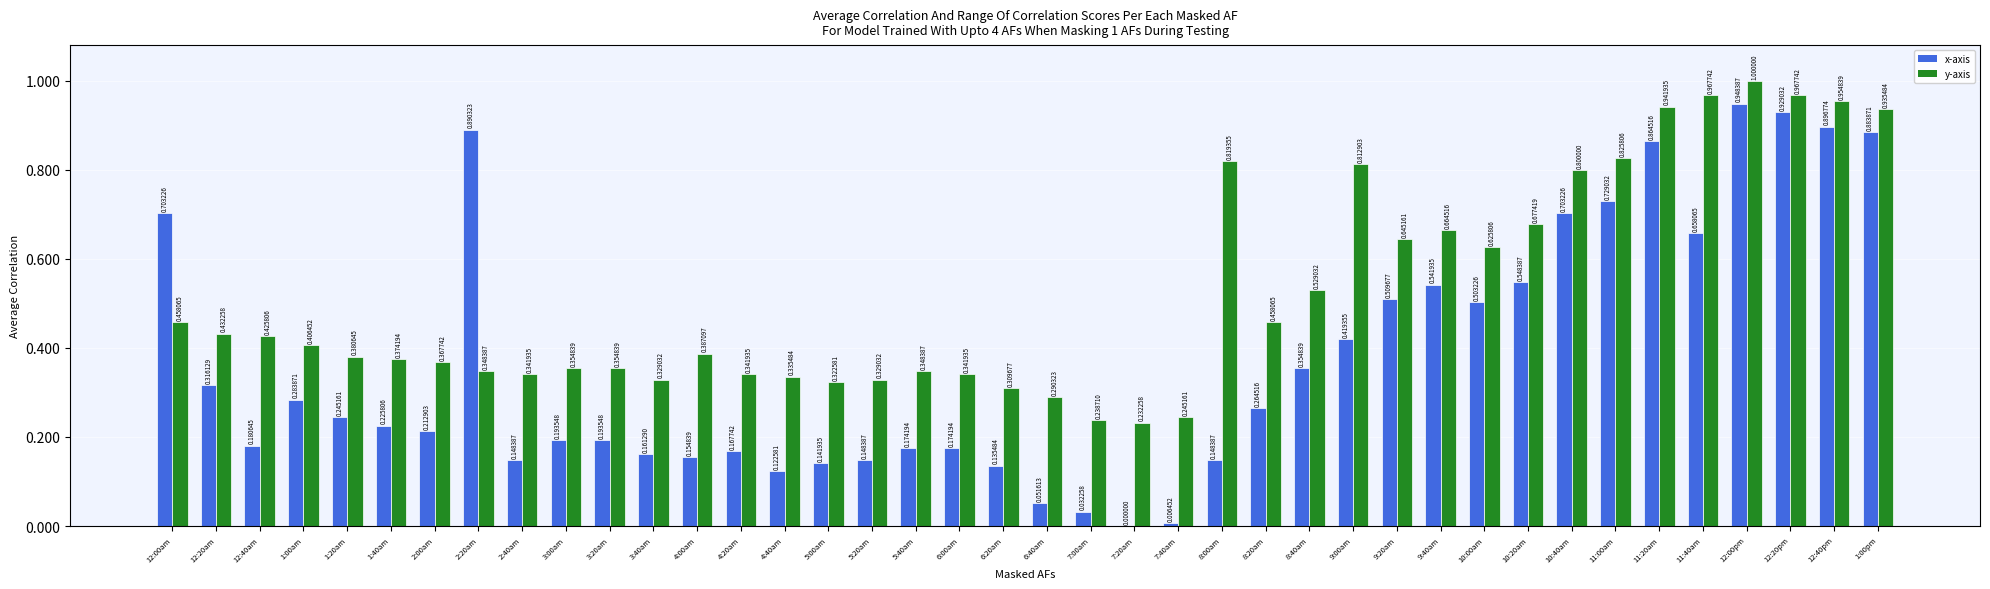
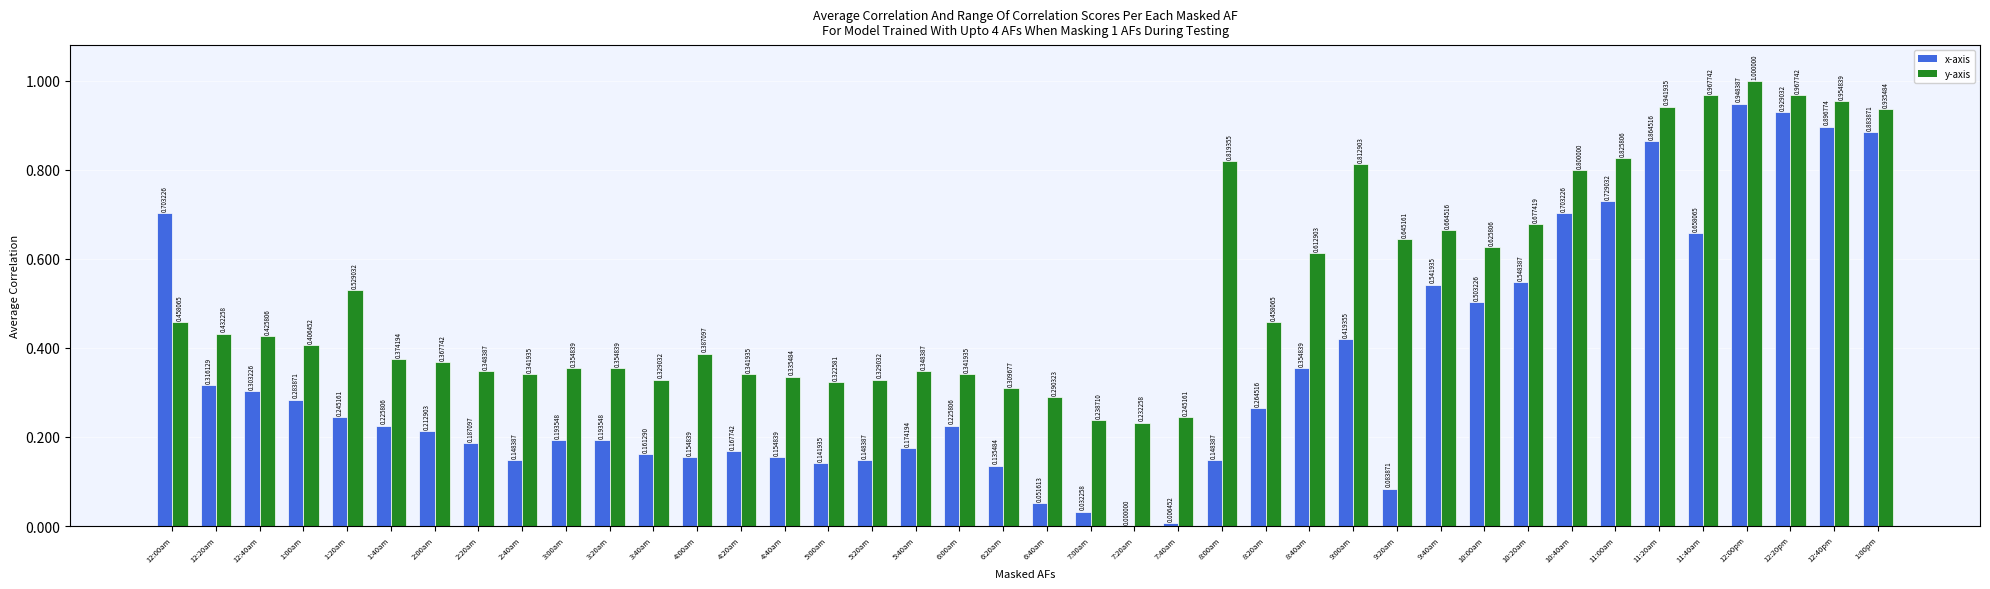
x-axis, 12:40am: 0.180645 -> 0.303226
y-axis, 1:20am: 0.380645 -> 0.529032
x-axis, 2:20am: 0.890323 -> 0.187097
x-axis, 4:40am: 0.122581 -> 0.154839
x-axis, 6:00am: 0.174194 -> 0.225806
y-axis, 8:40am: 0.529032 -> 0.612903
x-axis, 9:20am: 0.509677 -> 0.083871
